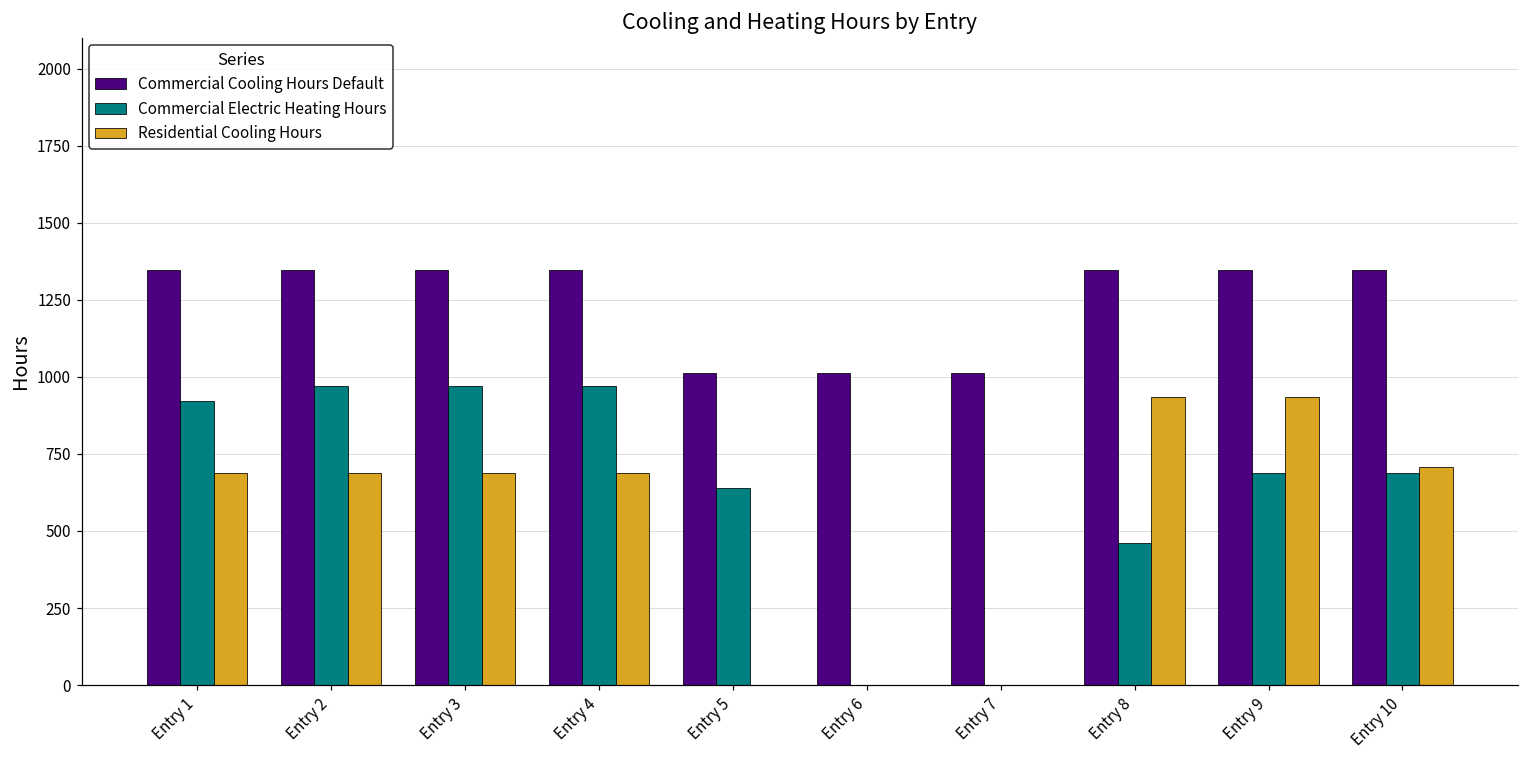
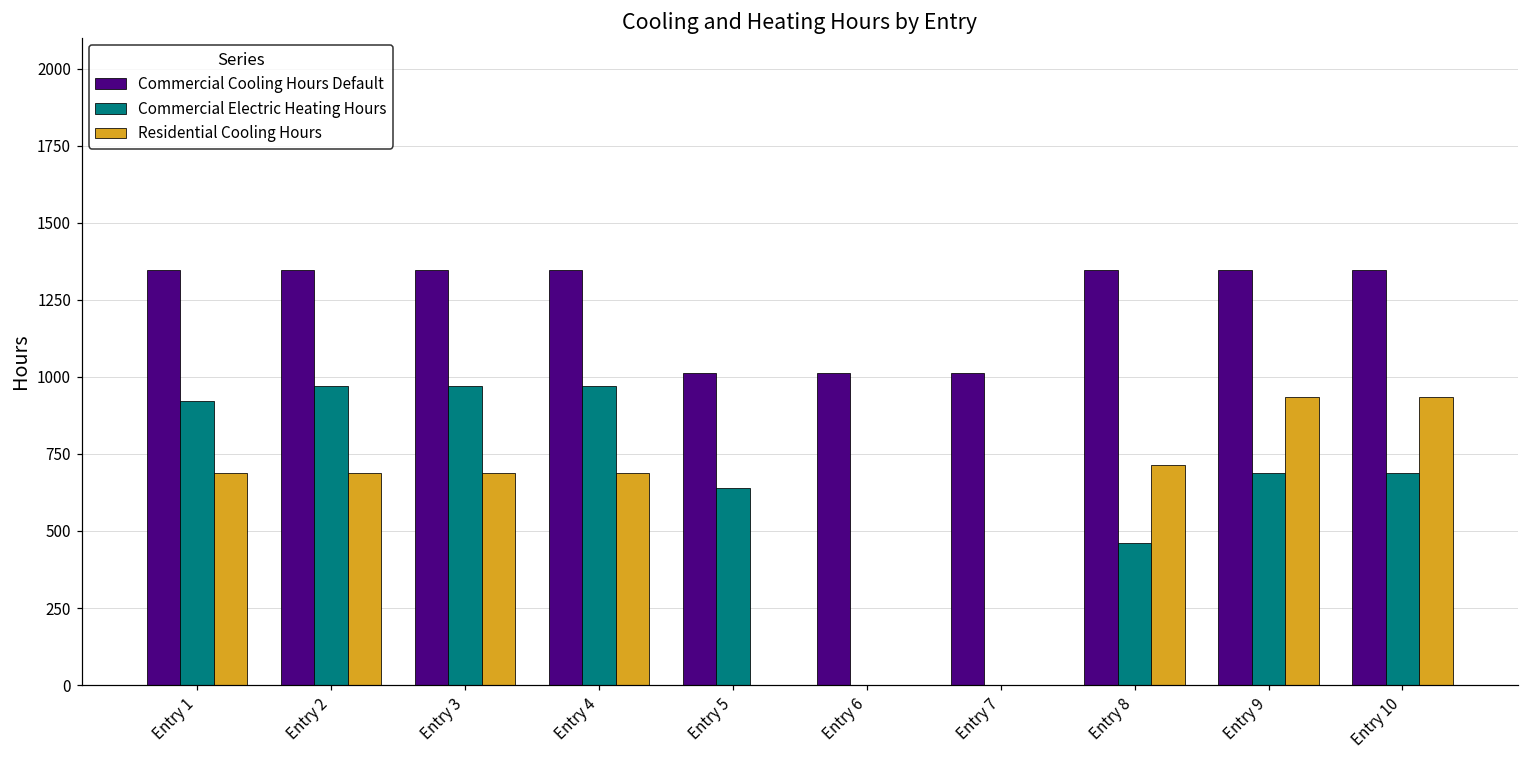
Residential Cooling Hours, Entry 8: 940 -> 720
Residential Cooling Hours, Entry 10: 710 -> 940
